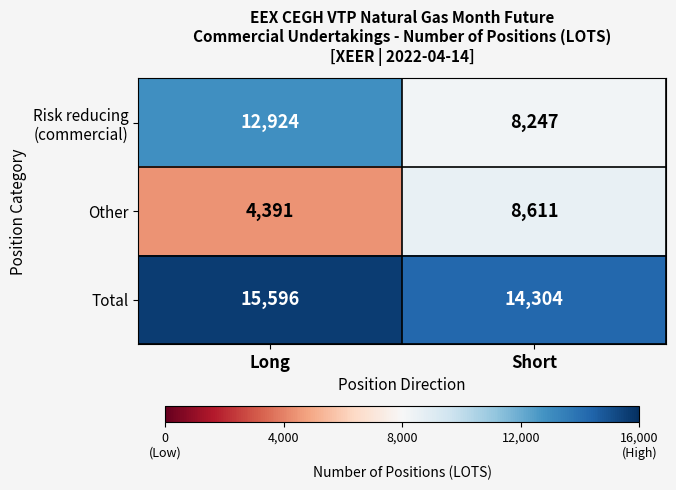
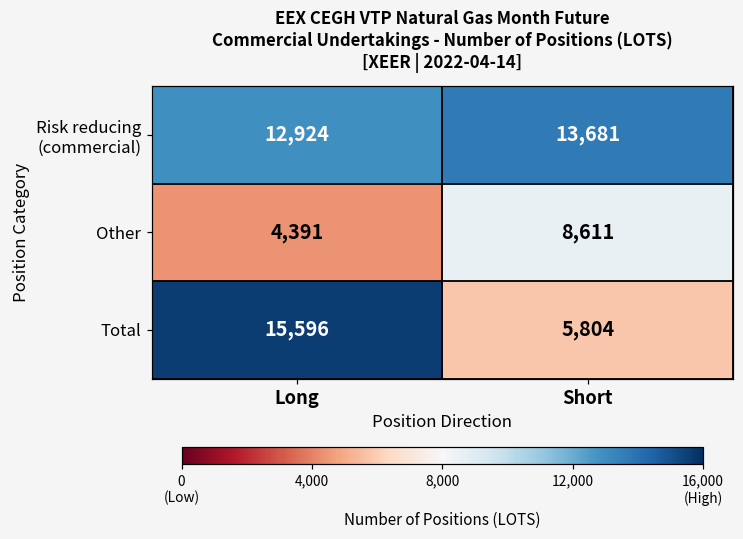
Risk reducing (commercial), Short: 8,247 -> 13,681
Total, Short: 14,304 -> 5,804
